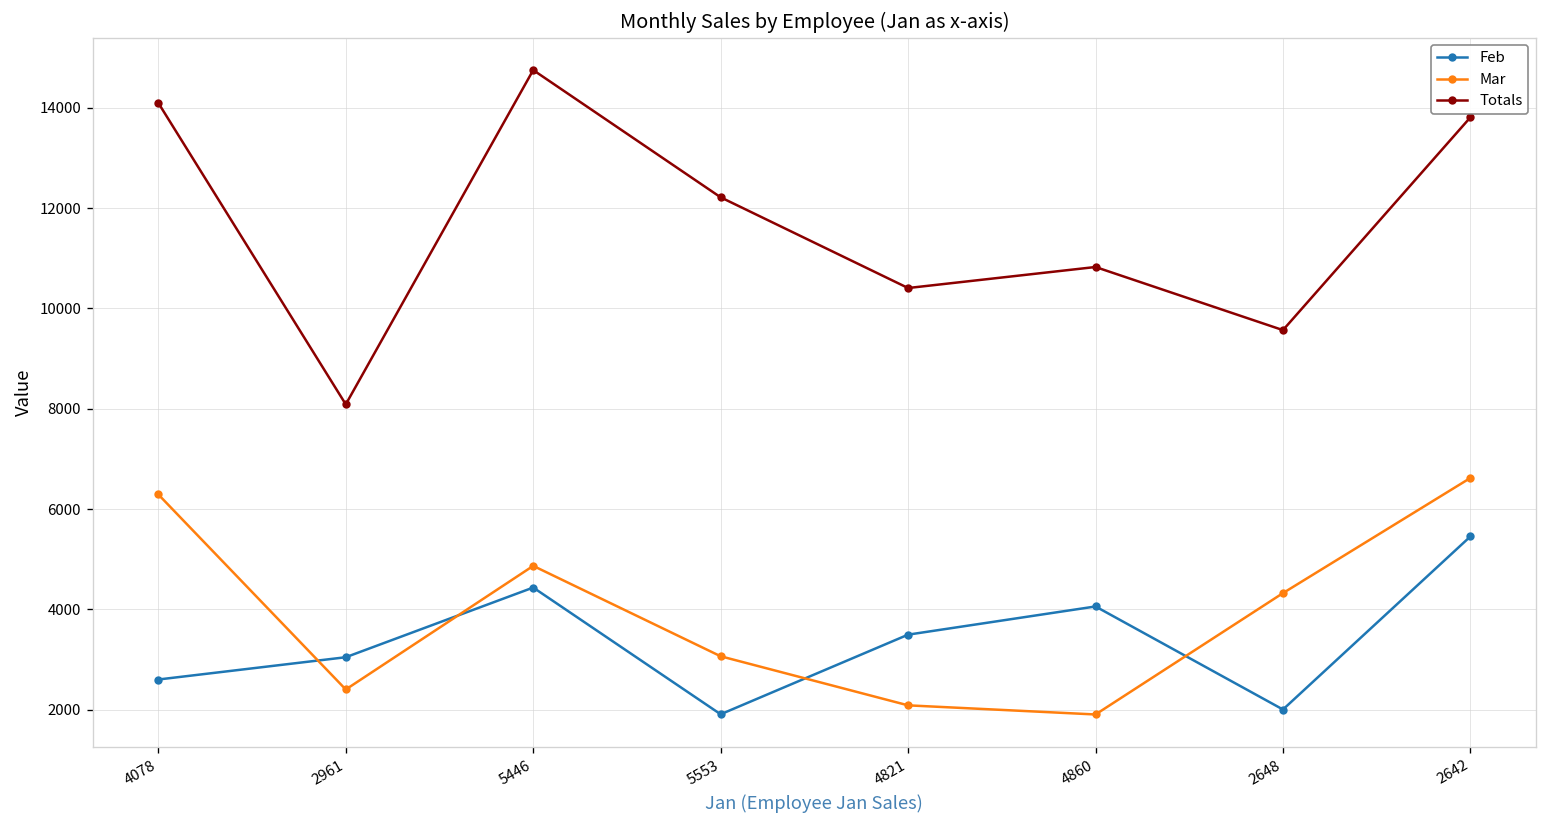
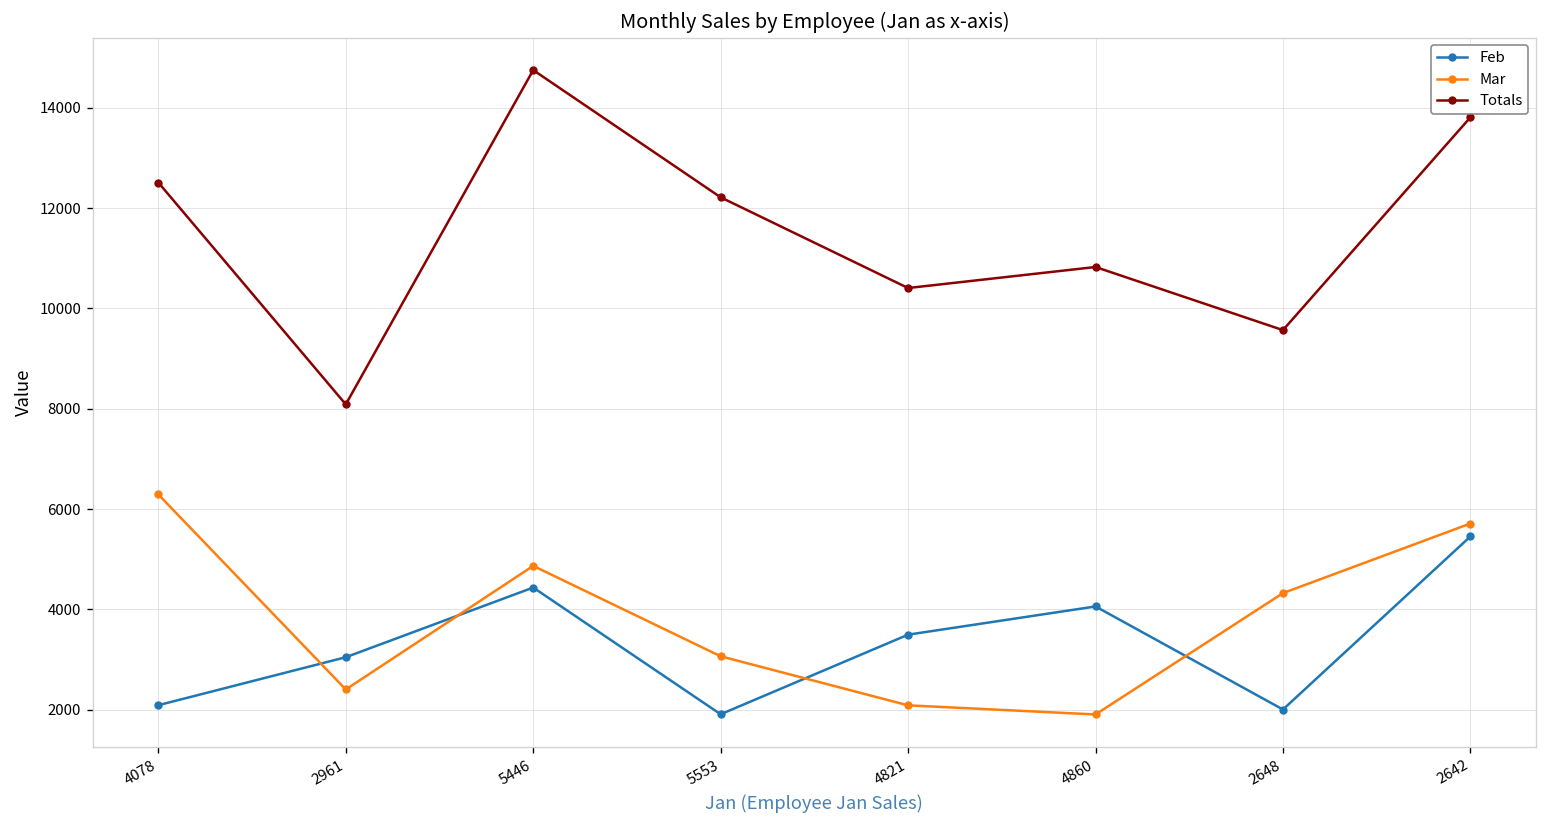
Feb, 4078: 2600 -> 2100
Totals, 4078: 14100 -> 12500
Mar, 2642: 6600 -> 5700
